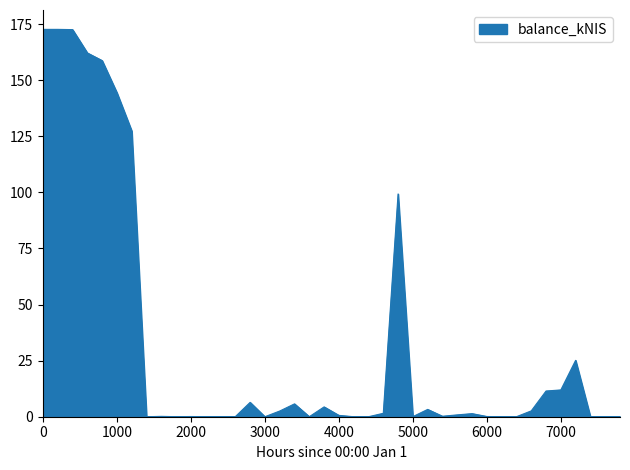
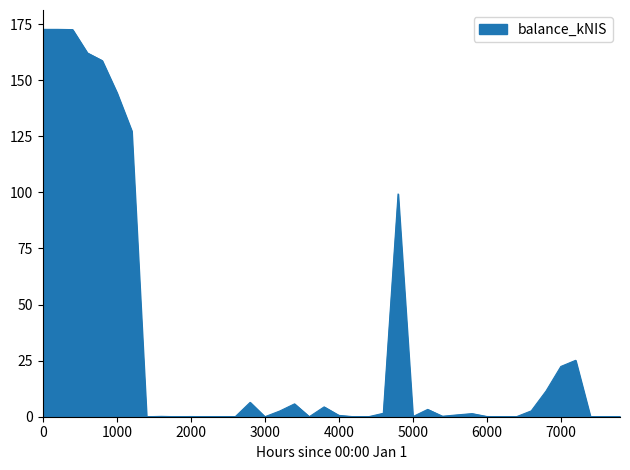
7000: 12 -> 22
